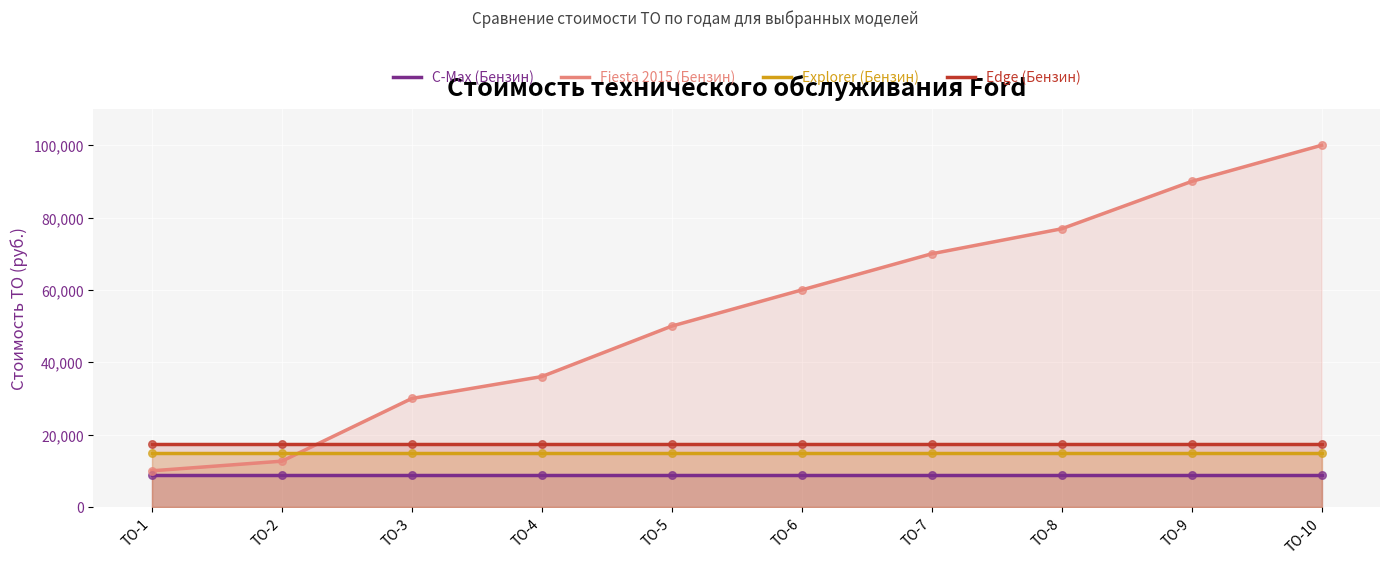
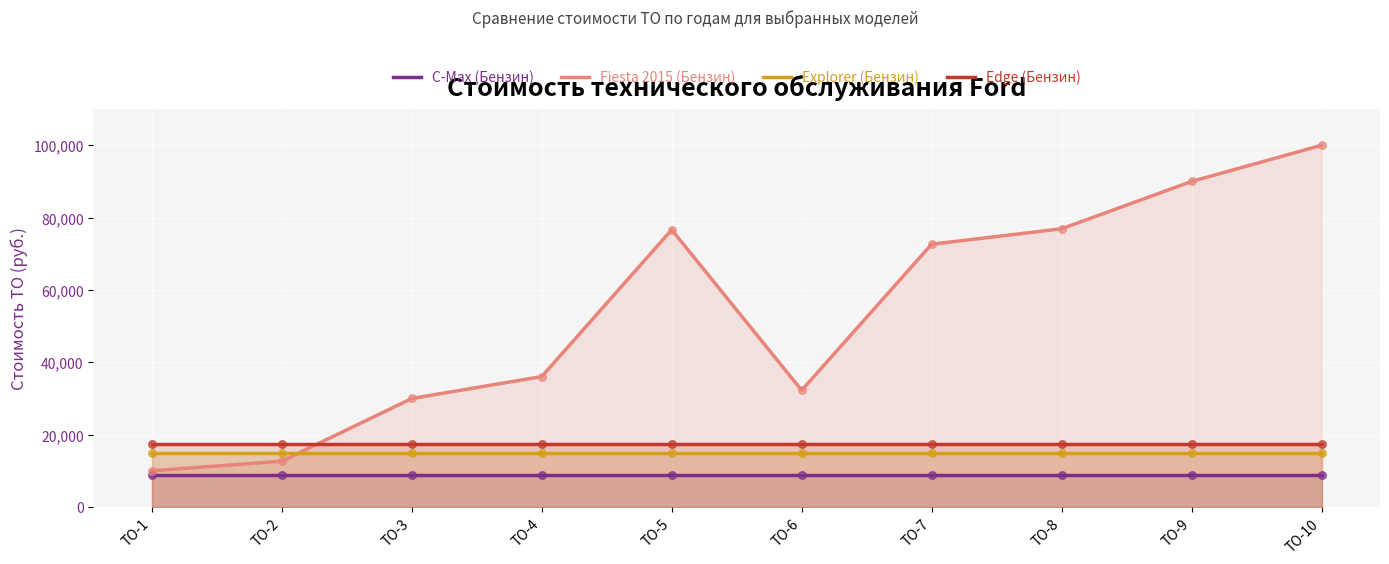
Fiesta 2015 (Бензин), ТО-5: 50,000 -> 77,000
Fiesta 2015 (Бензин), ТО-6: 60,000 -> 32,000
Fiesta 2015 (Бензин), ТО-7: 70,000 -> 73,000
